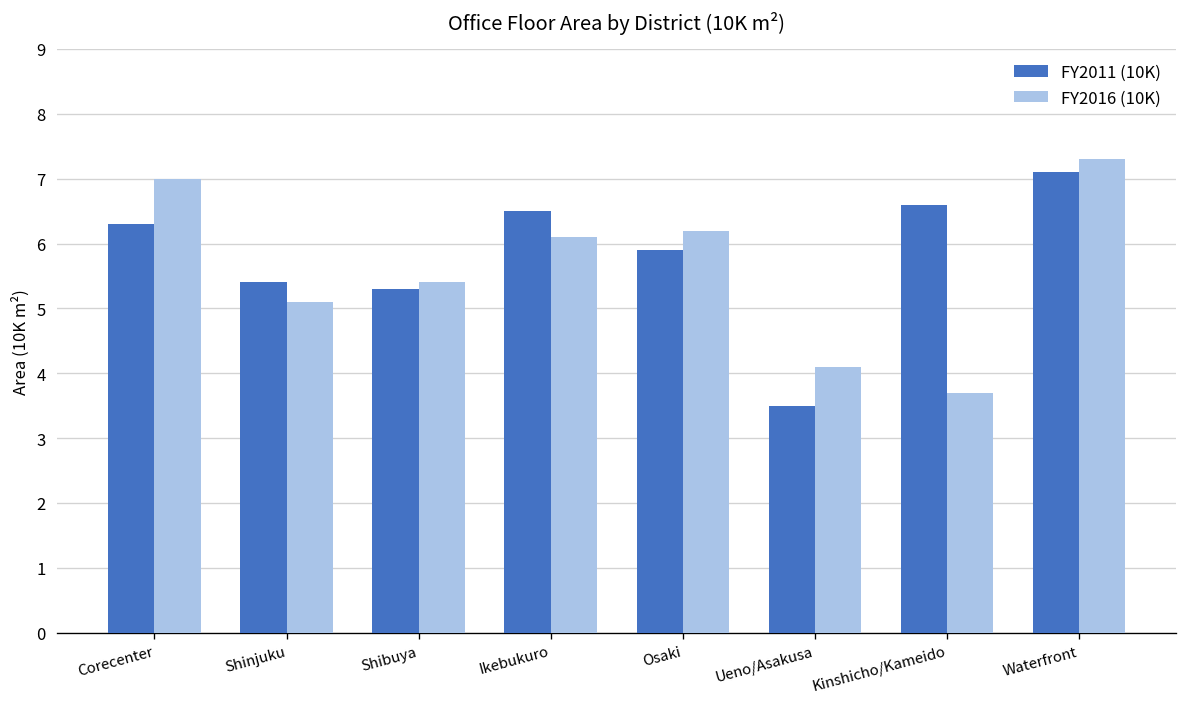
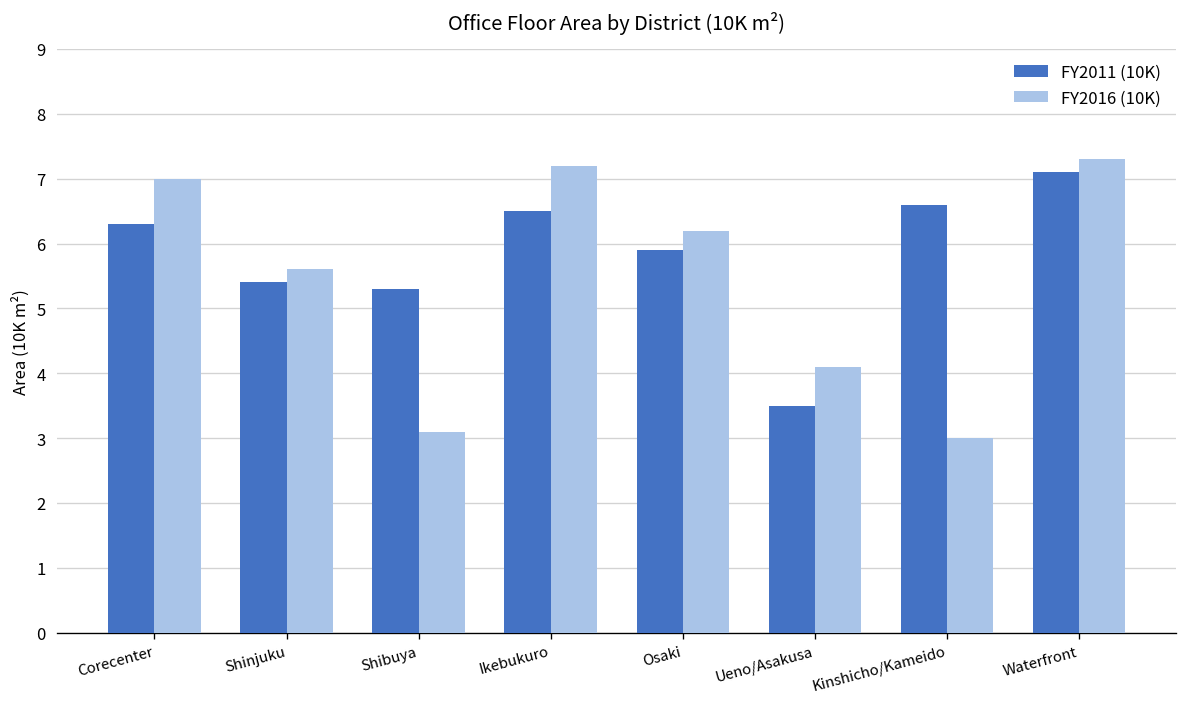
FY2016 (10K), Shinjuku: 5.1 -> 5.6
FY2016 (10K), Shibuya: 5.4 -> 3.1
FY2016 (10K), Ikebukuro: 6.1 -> 7.2
FY2016 (10K), Kinshicho/Kameido: 3.7 -> 3.0
